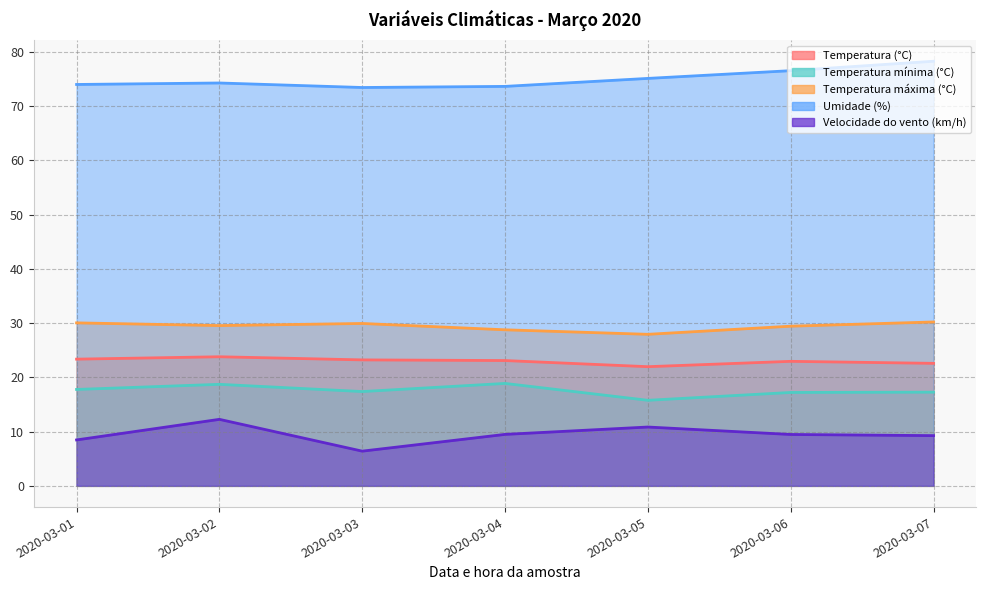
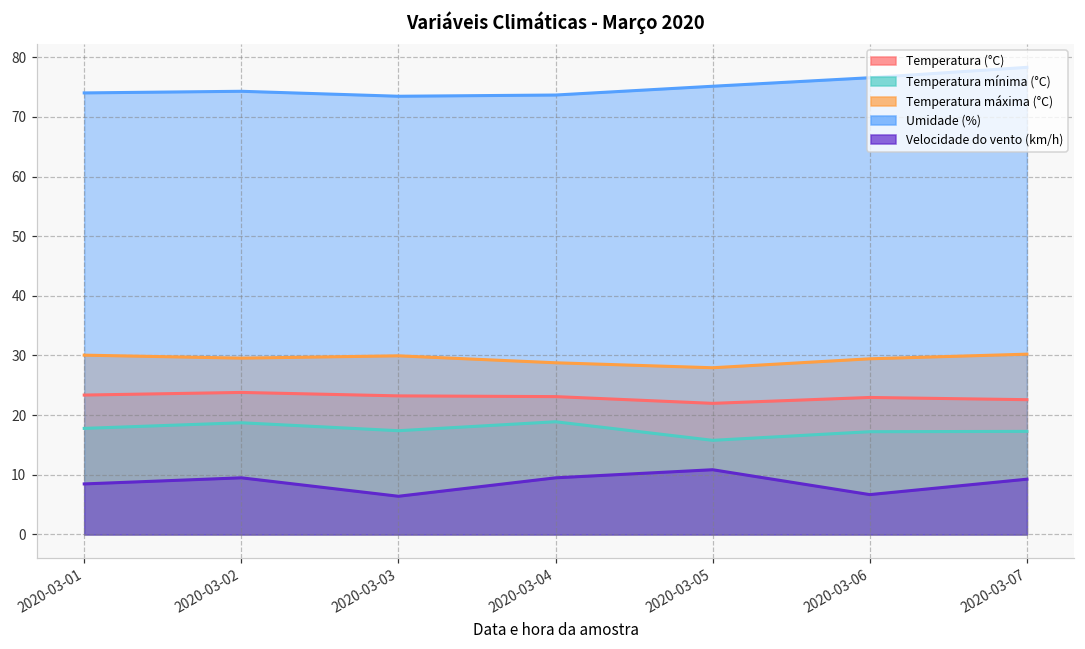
Velocidade do vento (km/h), 2020-03-02: 12 -> 9
Velocidade do vento (km/h), 2020-03-06: 9 -> 7
